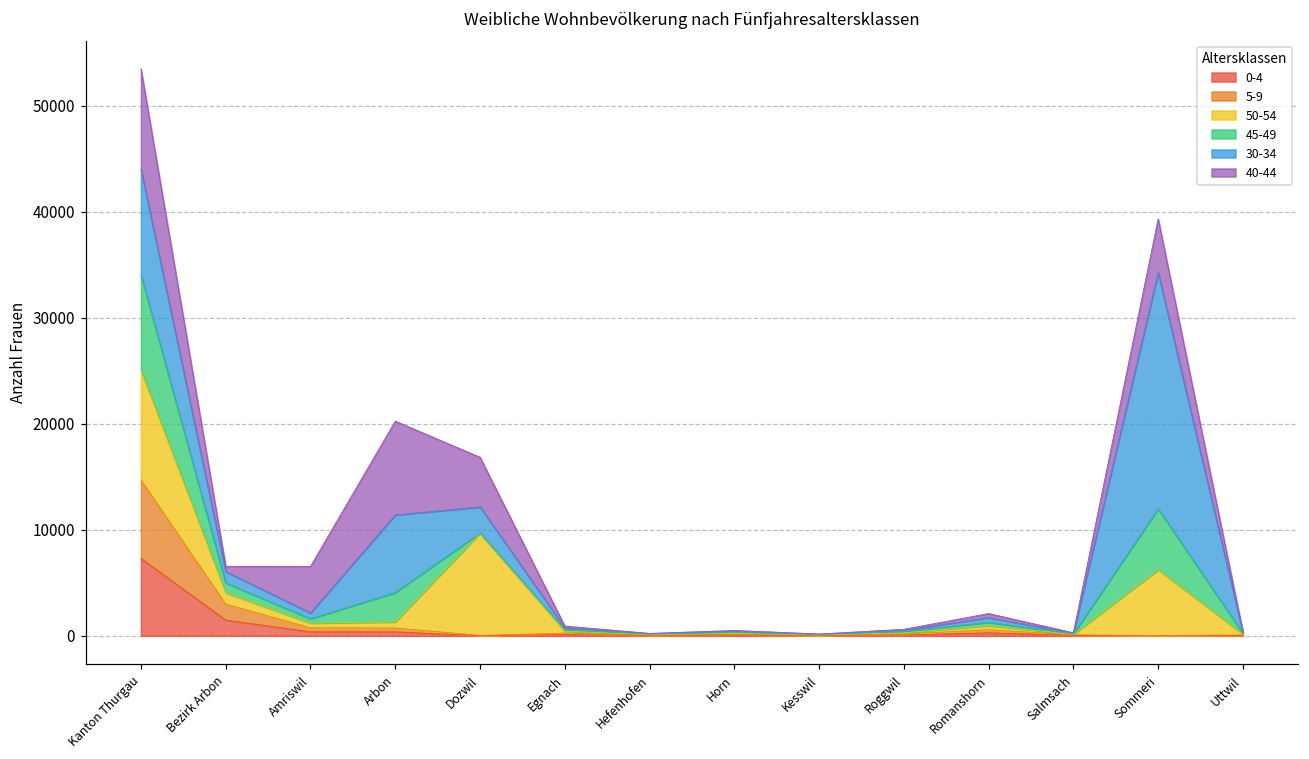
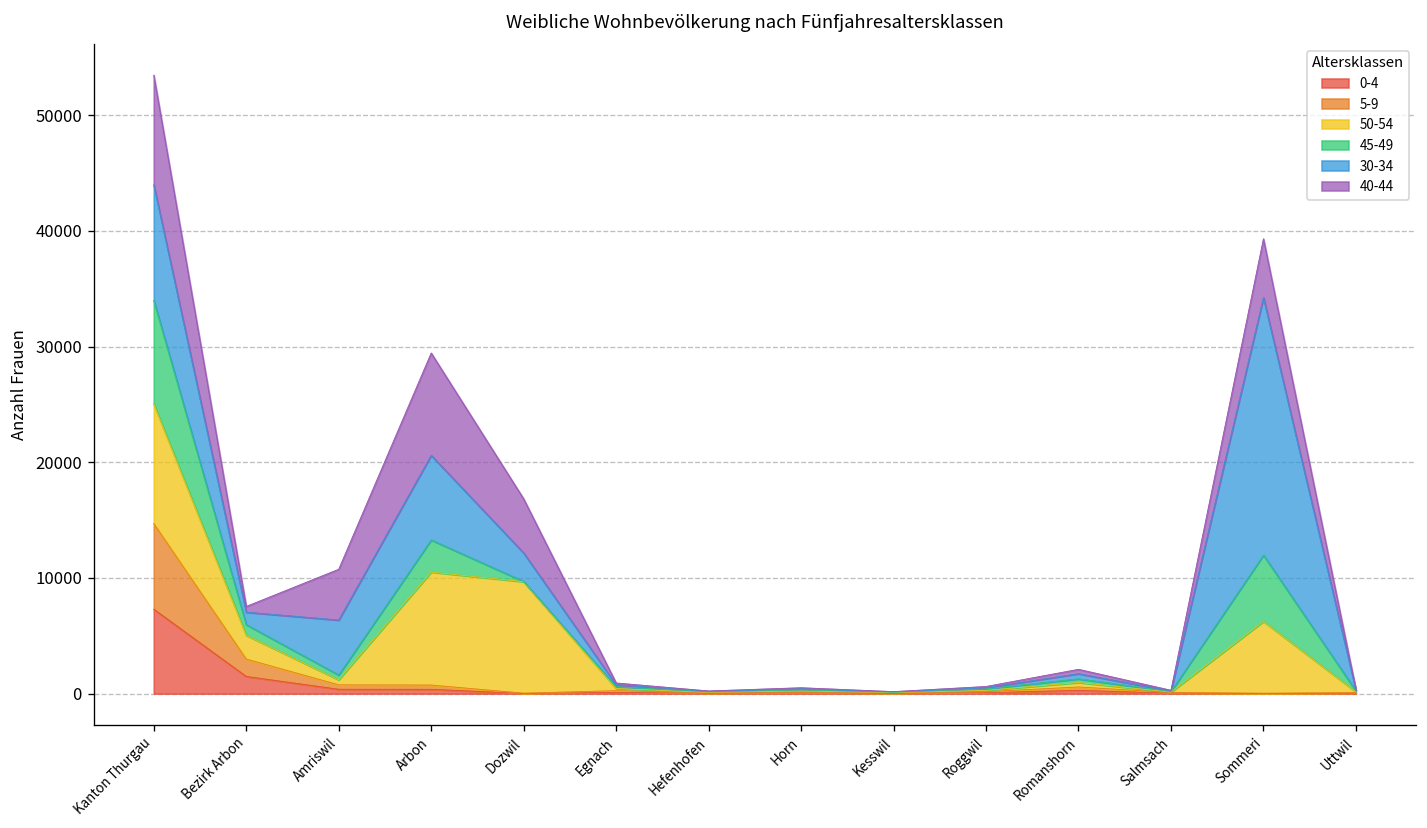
50-54, Bezirk Arbon: 1000 -> 2000
30-34, Amriswil: 1000 -> 5000
50-54, Arbon: 1000 -> 10000
